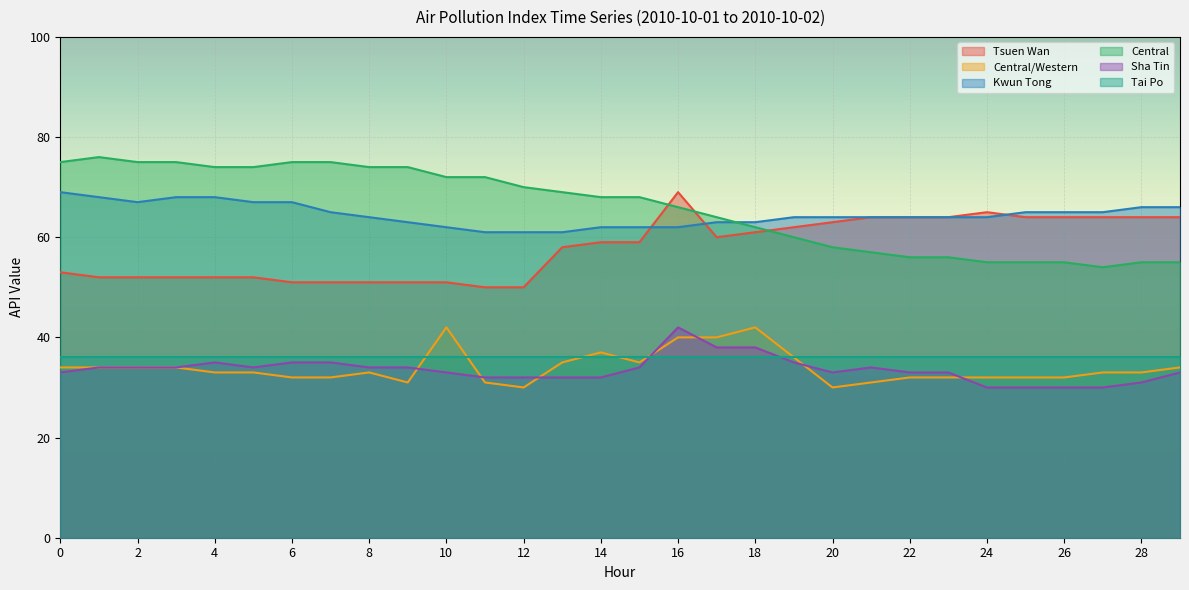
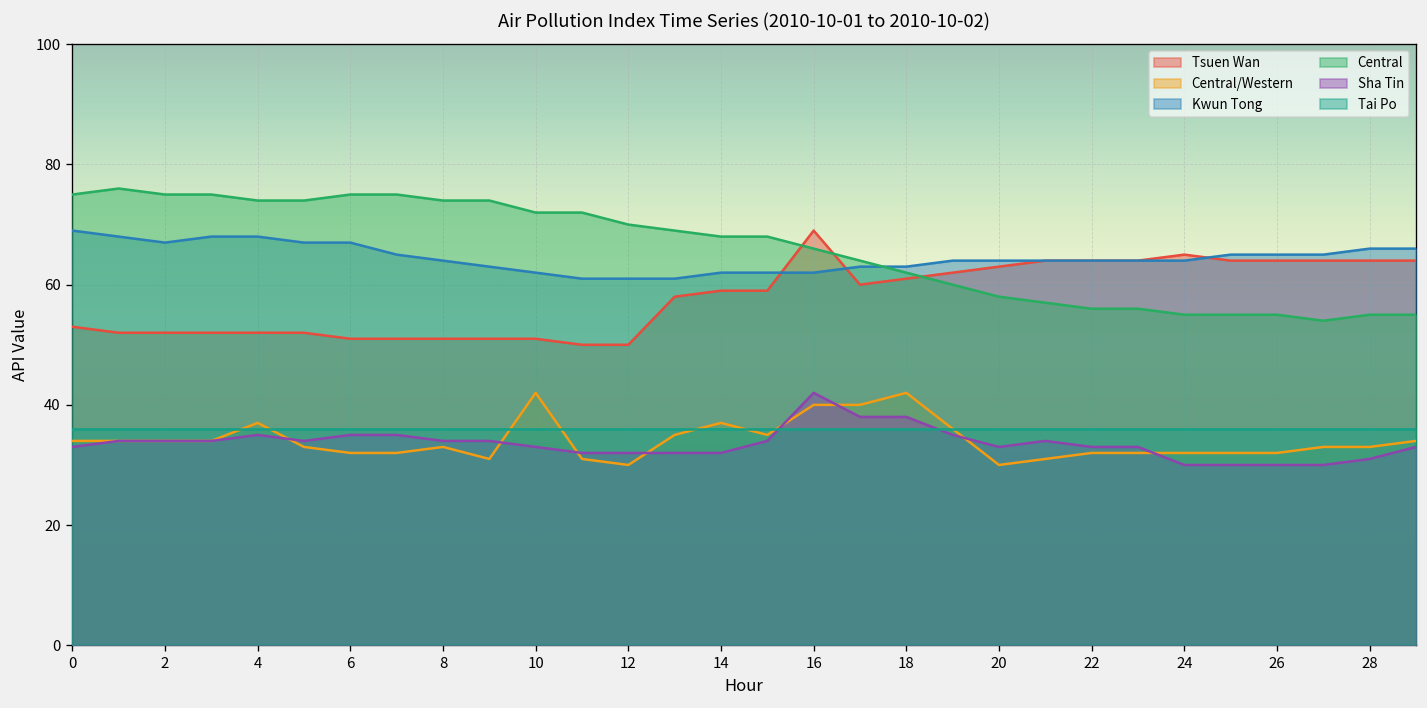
Central/Western, 4: 33 -> 37
